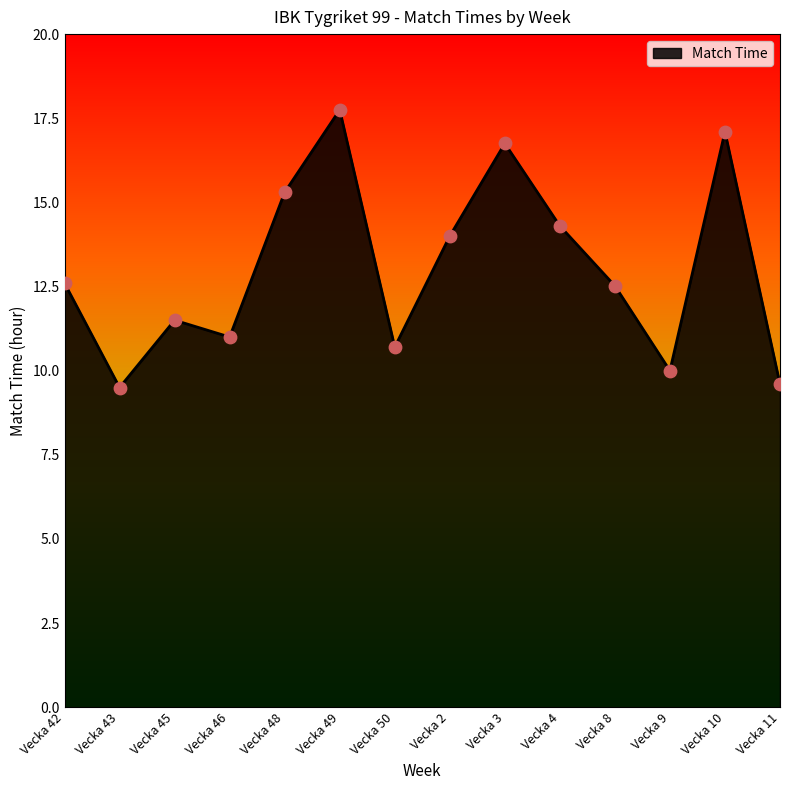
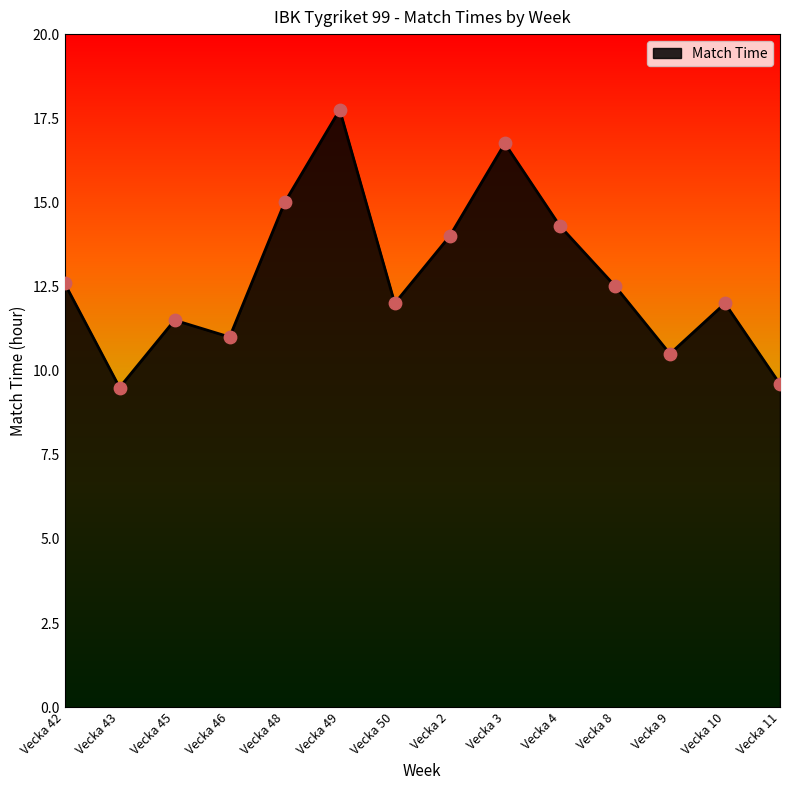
Vecka 48: 15.3 -> 15.0
Vecka 50: 10.7 -> 12.0
Vecka 9: 10.0 -> 10.5
Vecka 10: 17.1 -> 12.0
